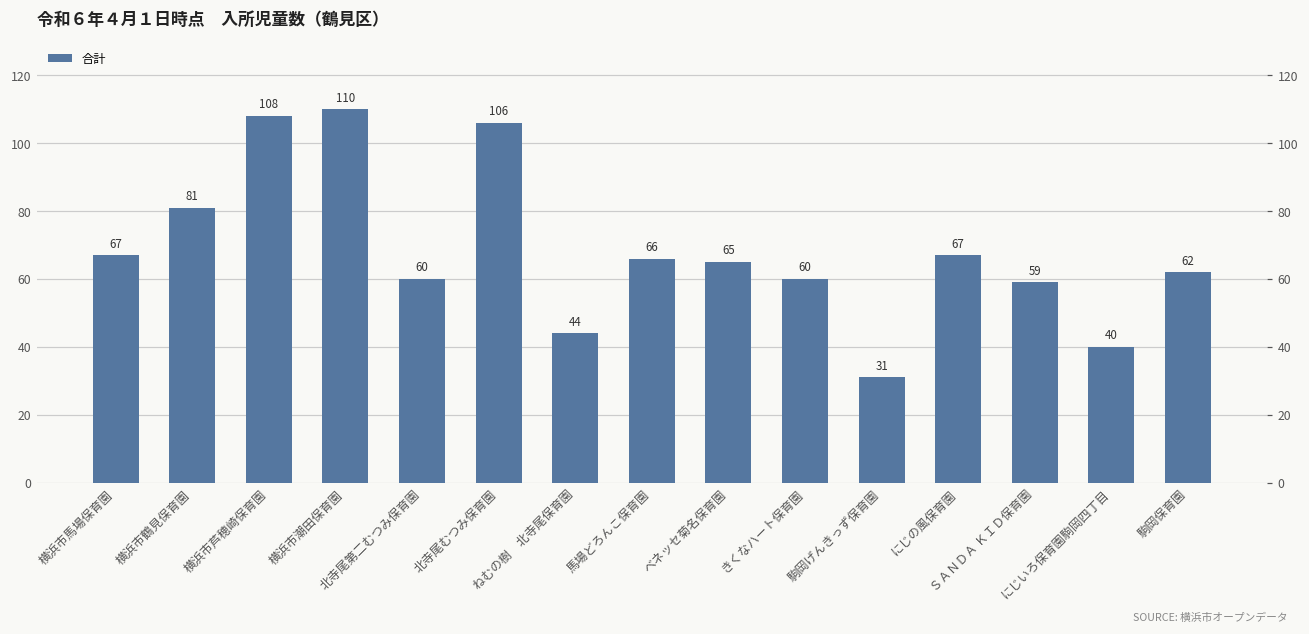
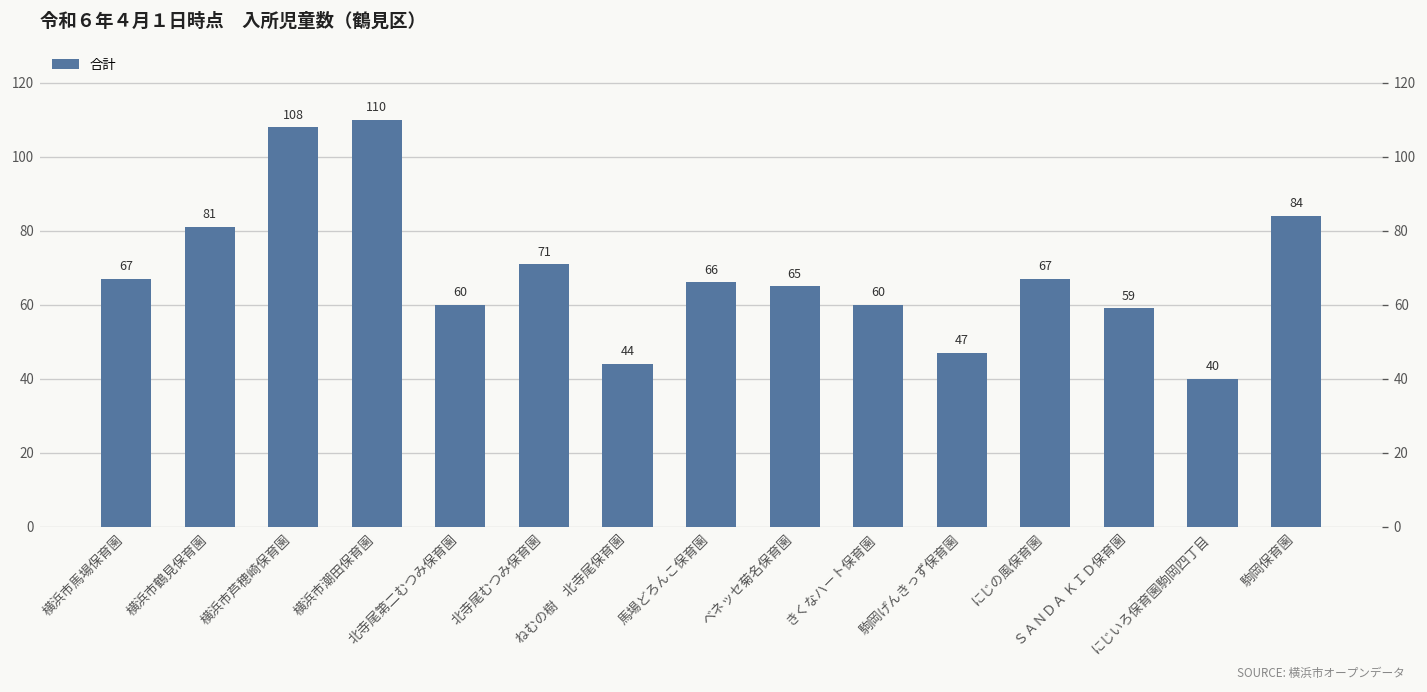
北寺尾むつみ保育園: 106 -> 71
駒岡げんきっず保育園: 31 -> 47
駒岡保育園: 62 -> 84
